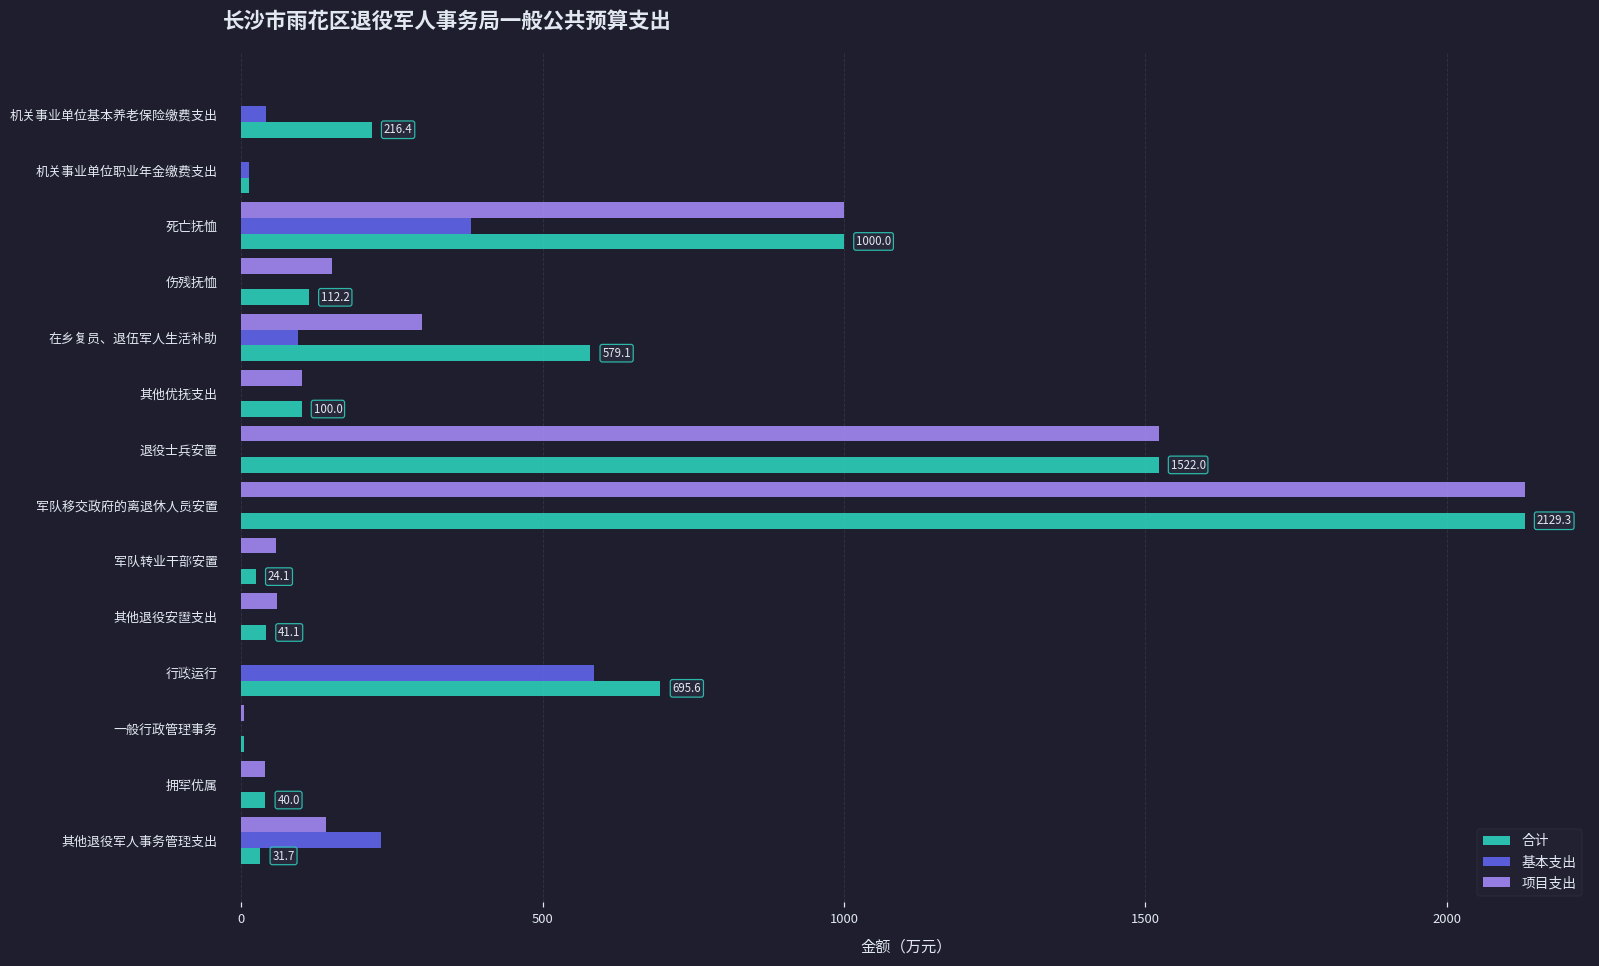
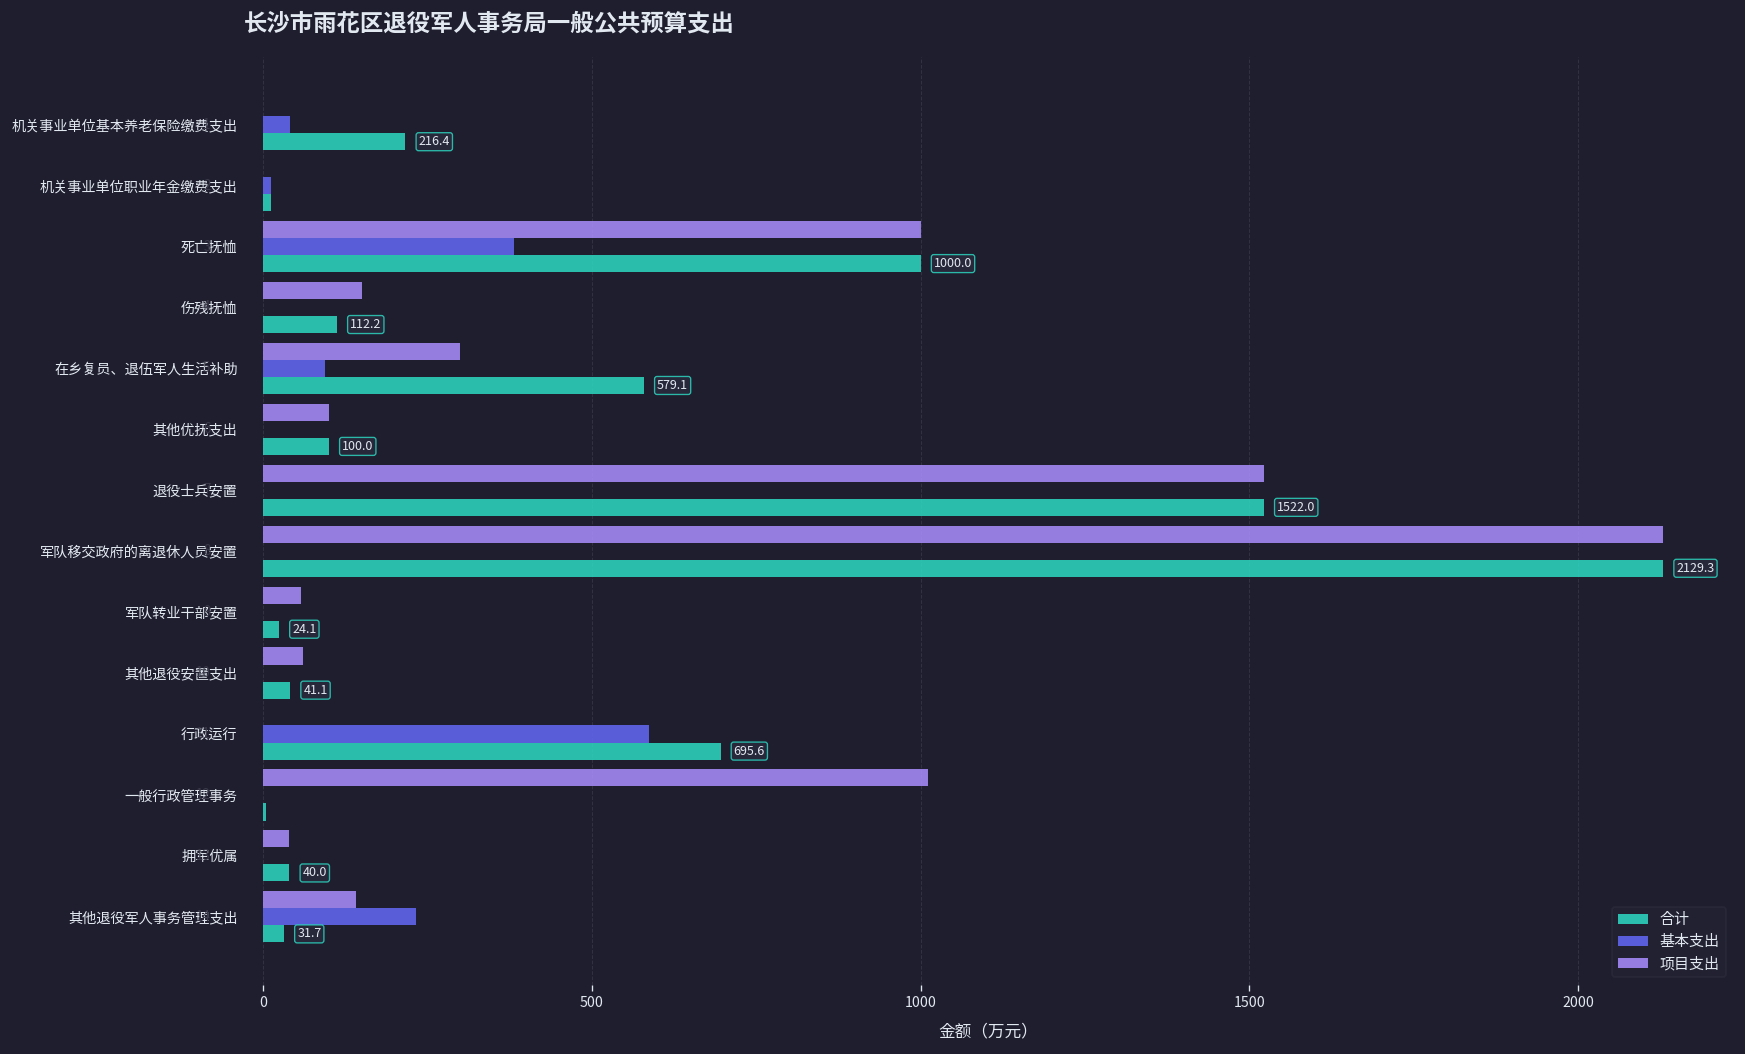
项目支出, 一般行政管理事务: 0 -> 1010
